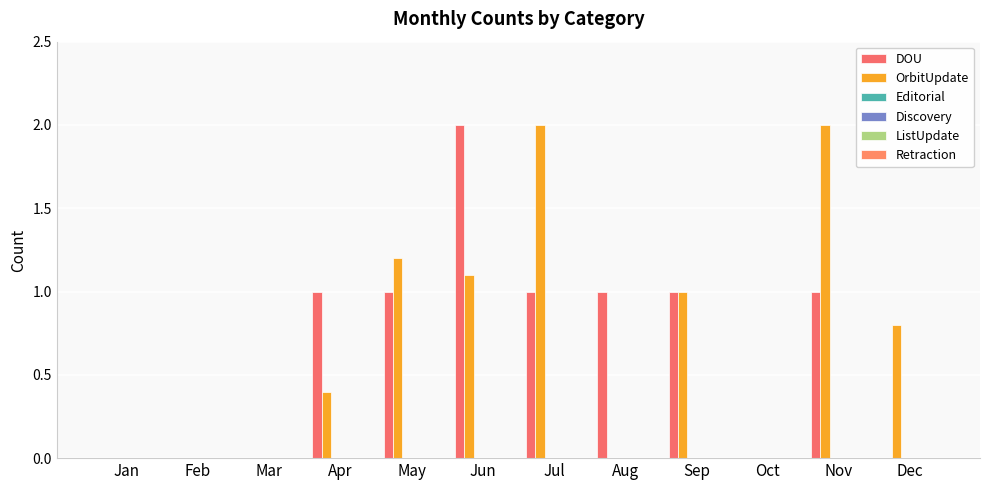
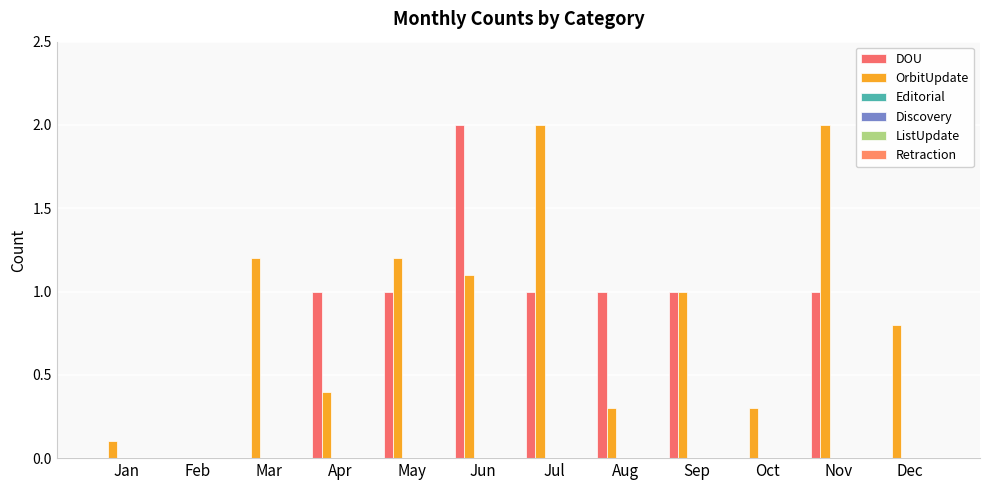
OrbitUpdate, Jan: 0.0 -> 0.1
OrbitUpdate, Mar: 0.0 -> 1.2
OrbitUpdate, Aug: 0.0 -> 0.3
OrbitUpdate, Oct: 0.0 -> 0.3
